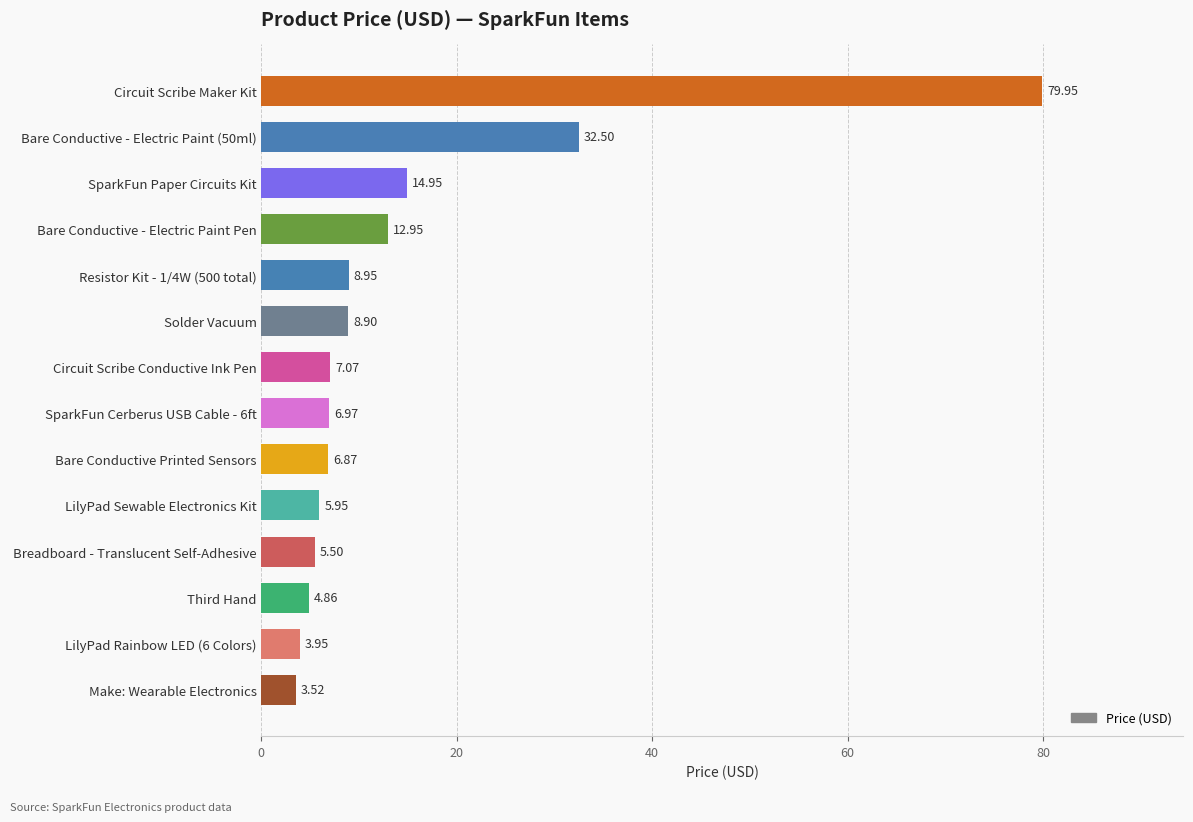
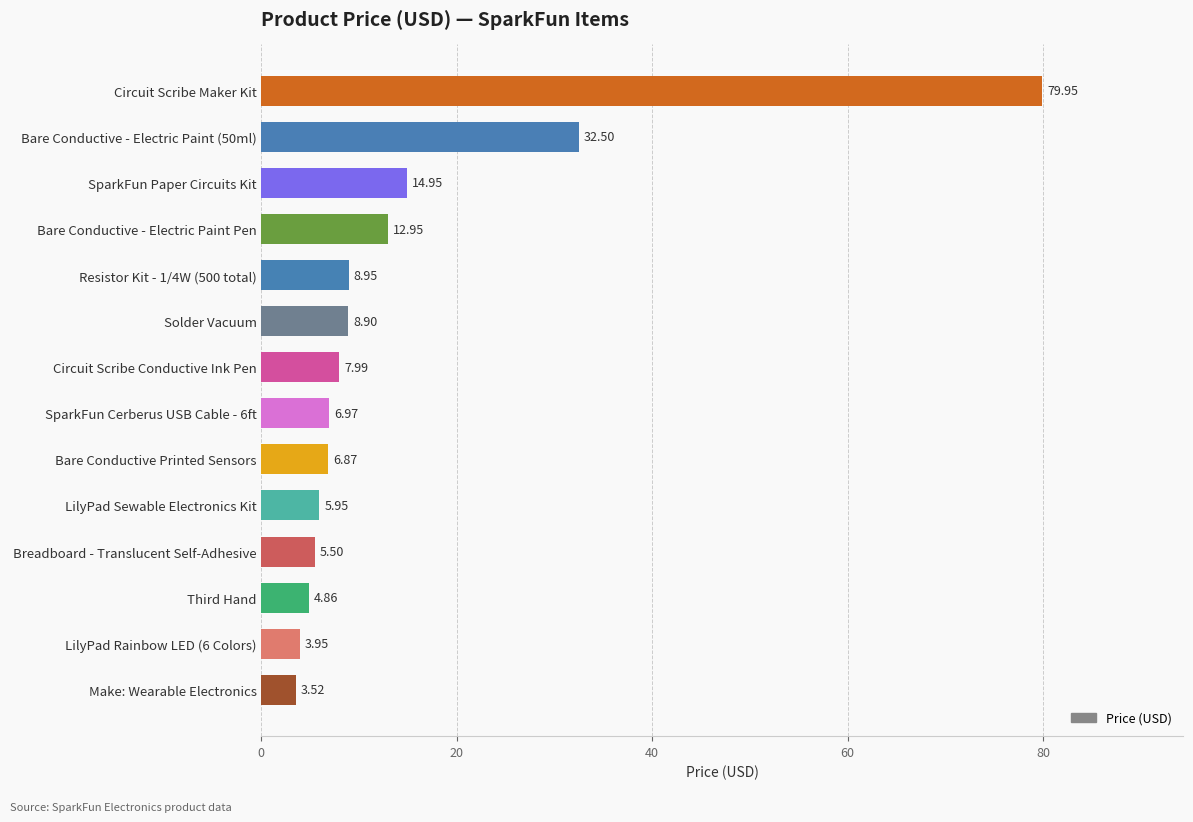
Circuit Scribe Conductive Ink Pen: 7.07 -> 7.99
